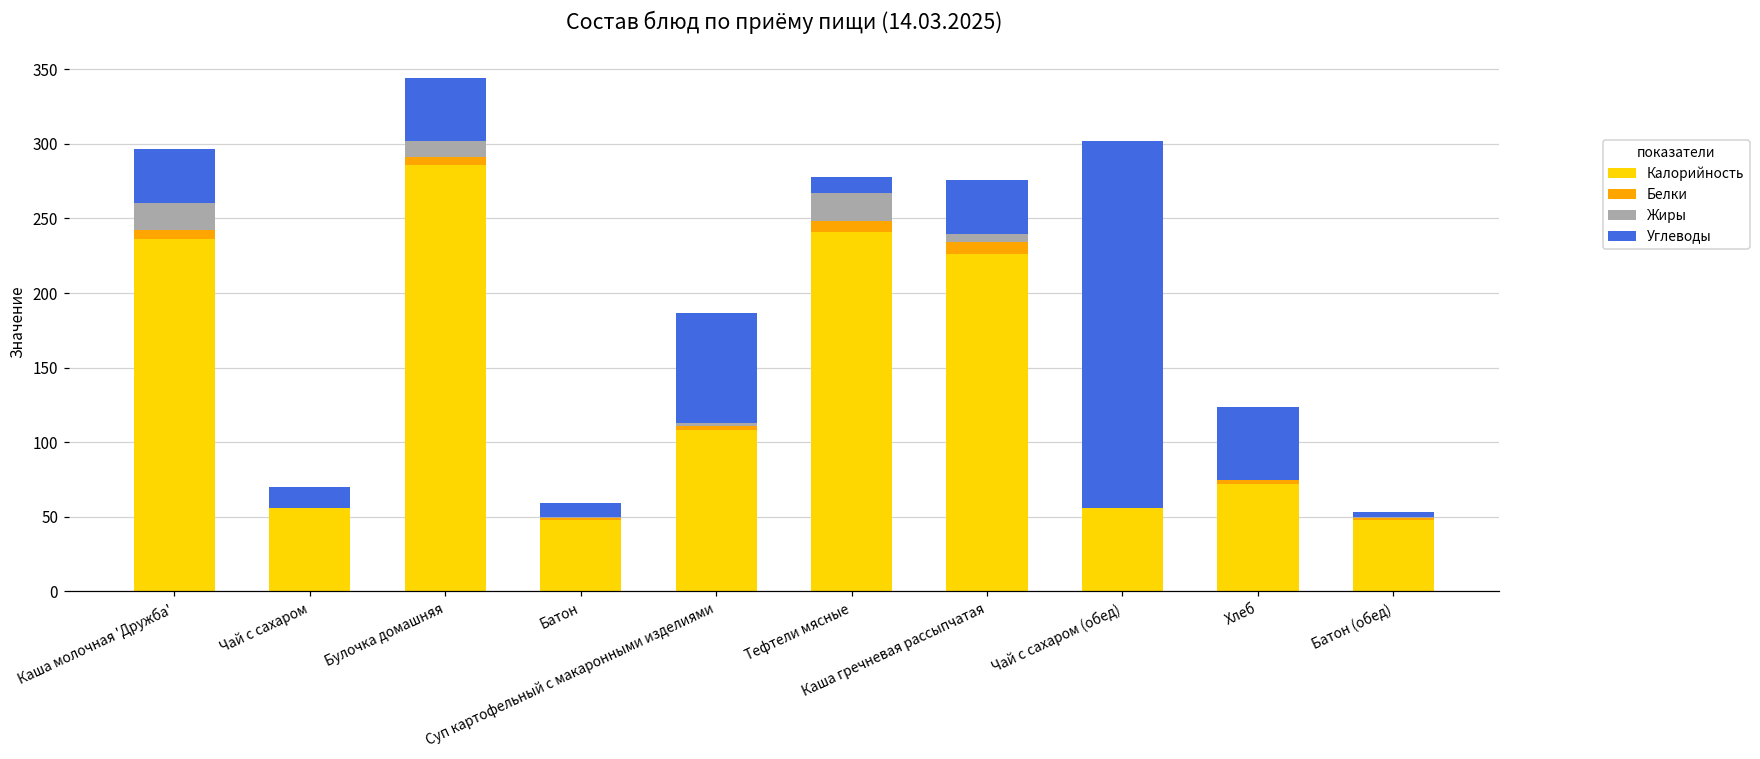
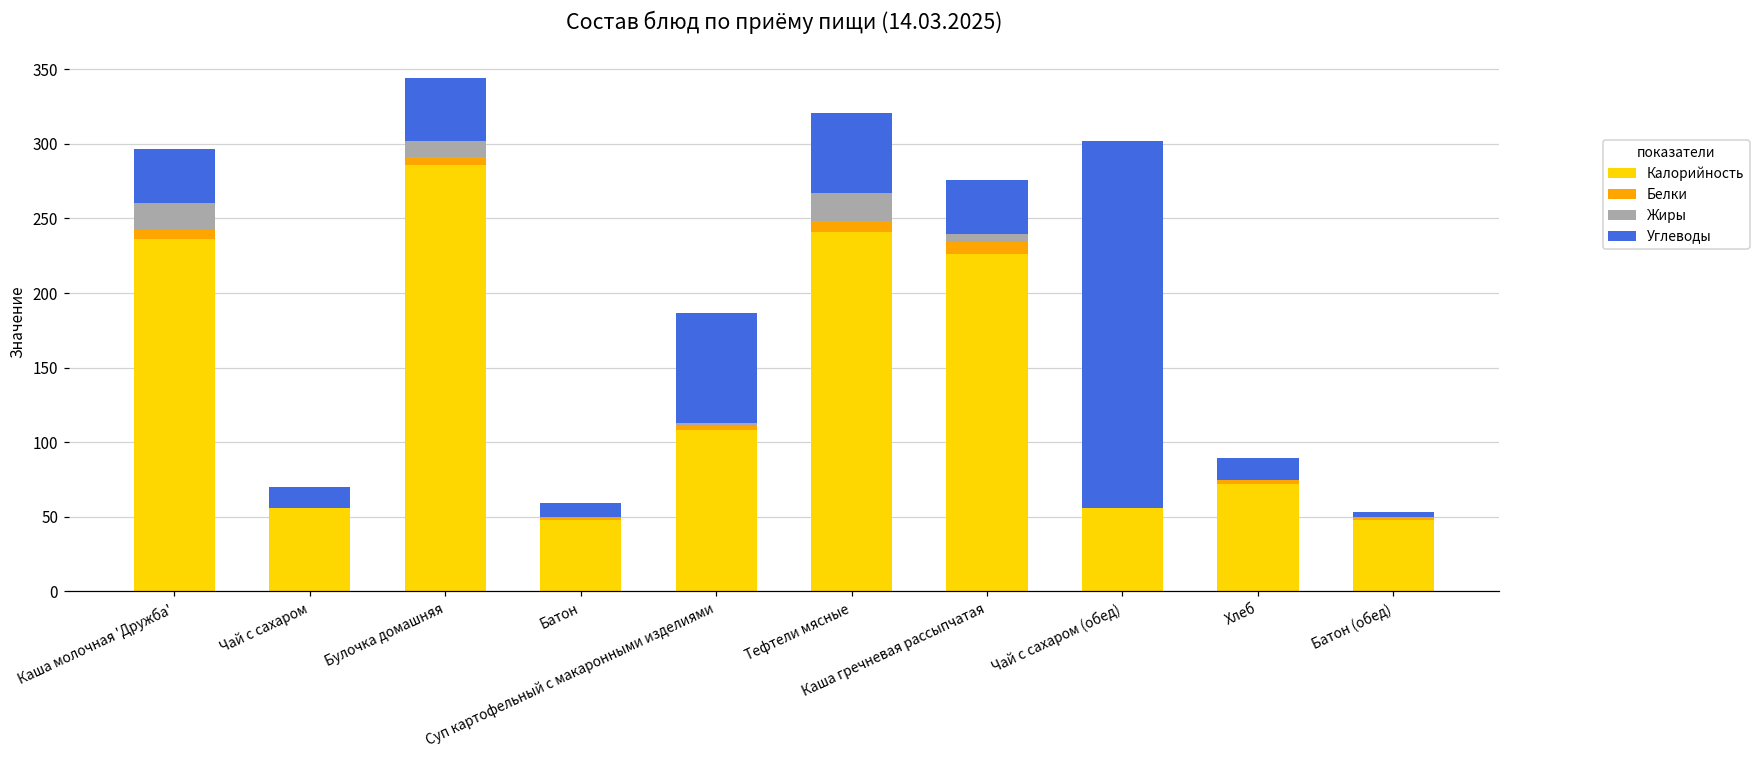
Углеводы, Тефтели мясные: 11 -> 54
Углеводы, Хлеб: 49 -> 15
